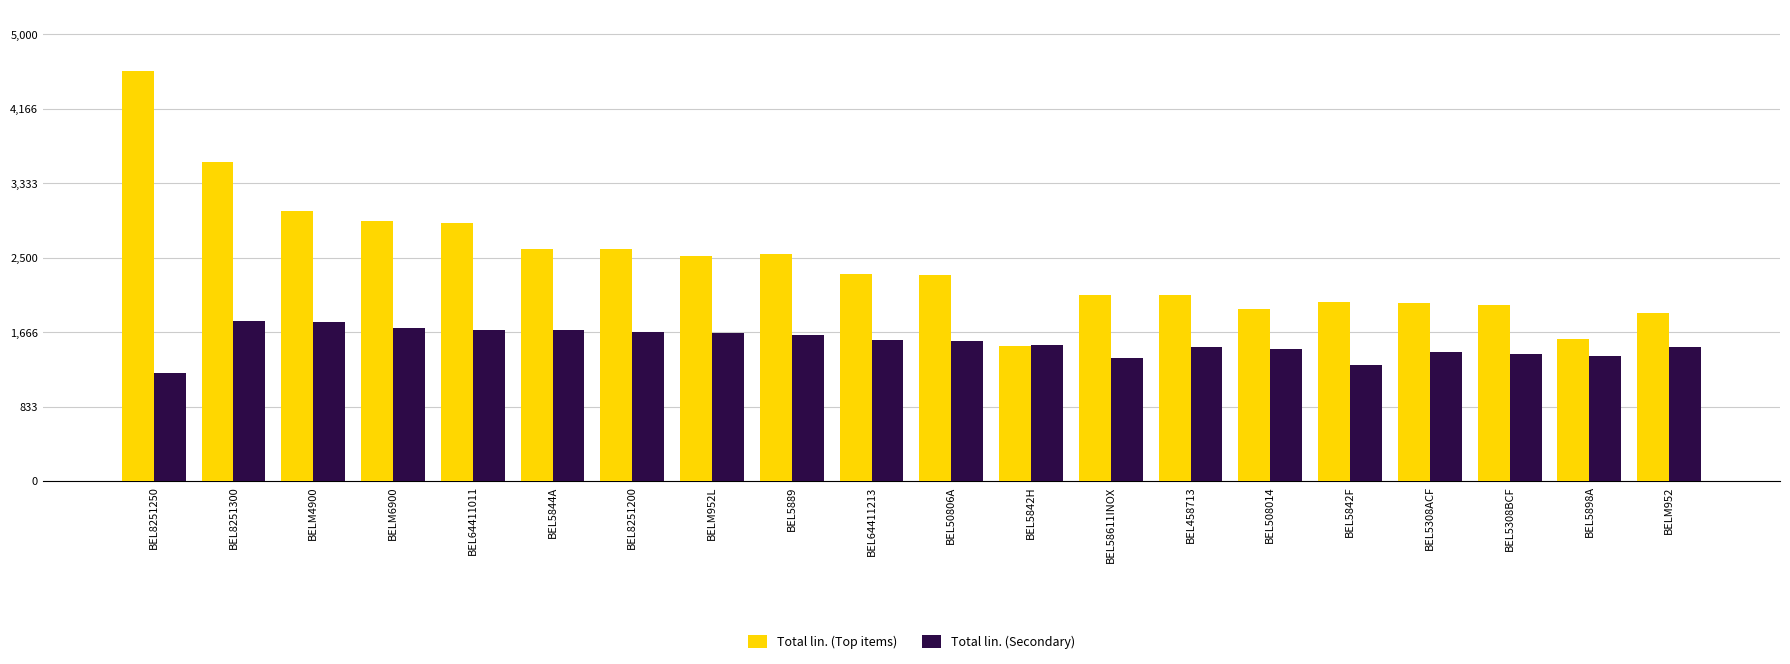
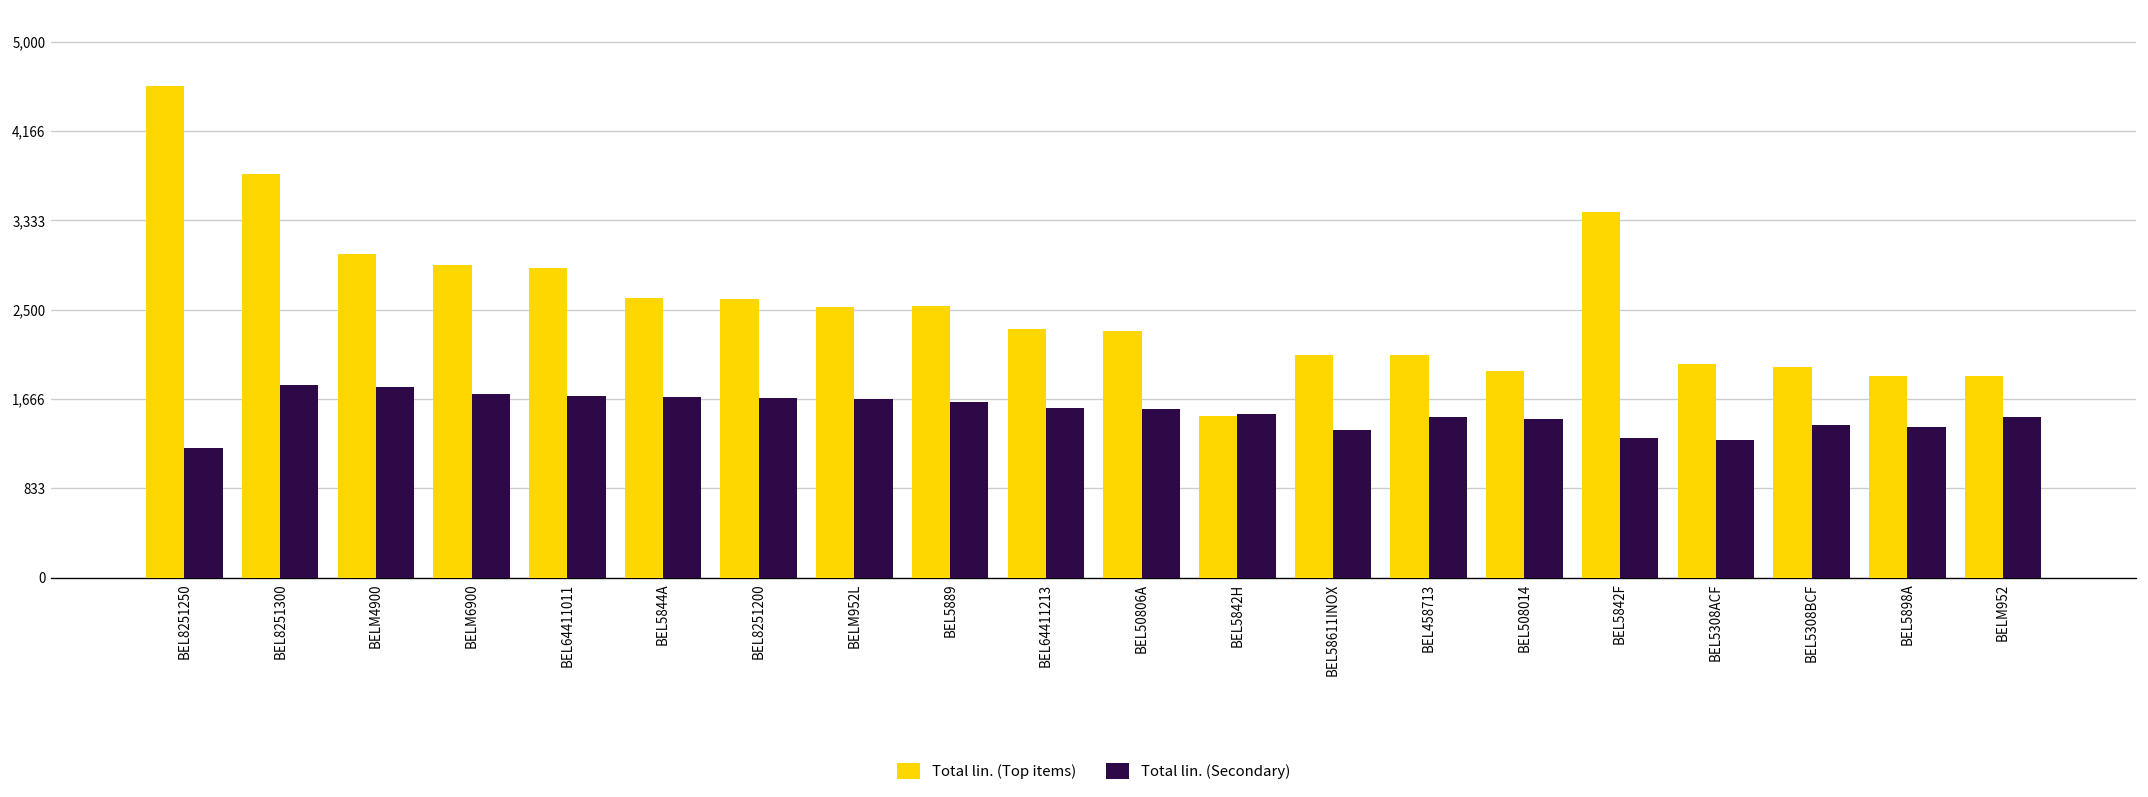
Total lin. (Top items), BEL8251300: 3,600 -> 3,800
Total lin. (Top items), BEL5842F: 2,000 -> 3,400
Total lin. (Secondary), BEL5308ACF: 1,400 -> 1,300
Total lin. (Top items), BEL5898A: 1,600 -> 1,900
